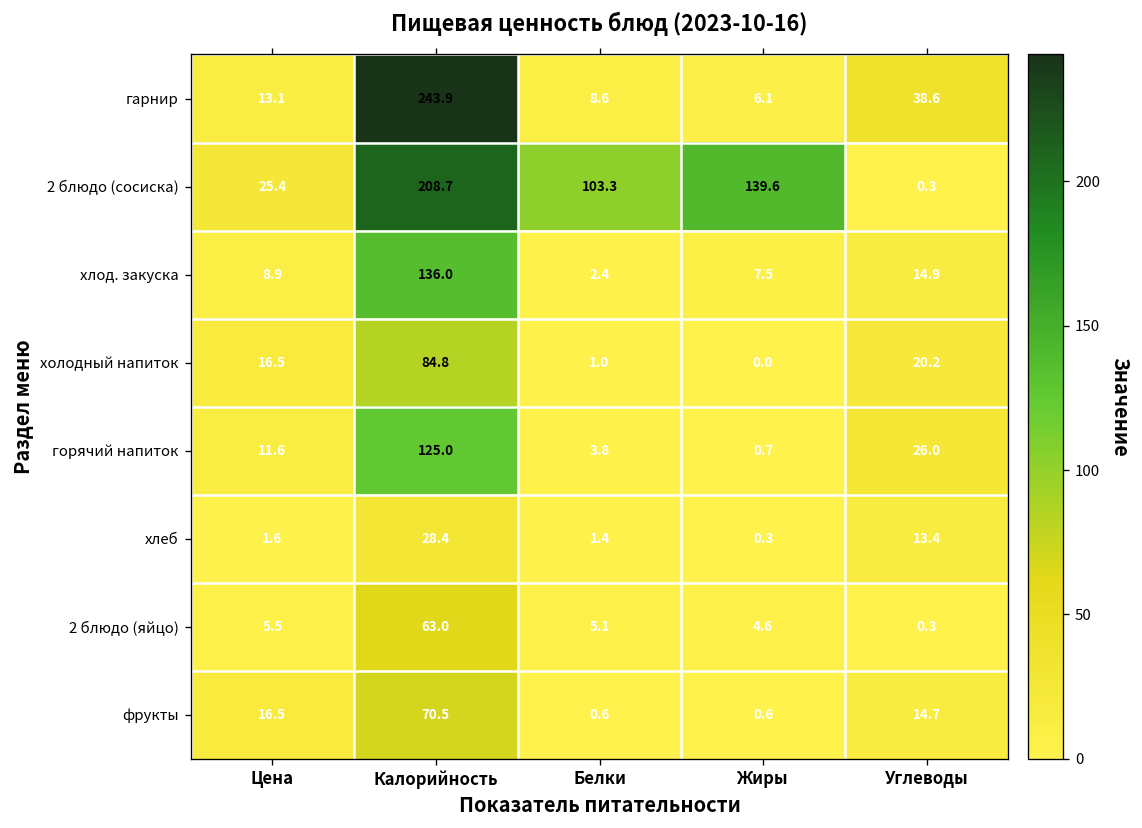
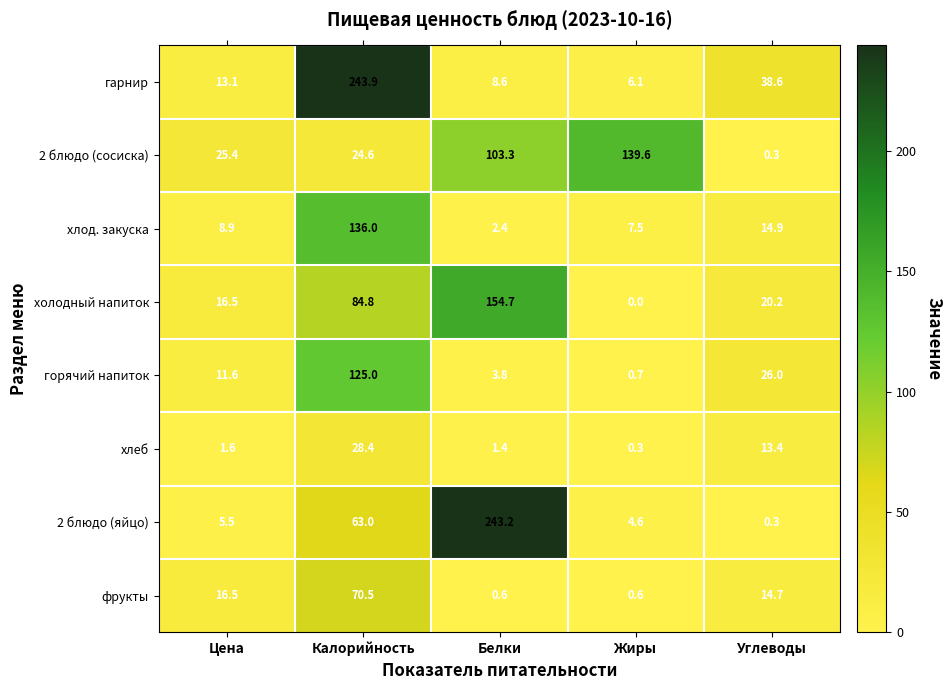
2 блюдо (сосиска), Калорийность: 208.7 -> 24.6
холодный напиток, Белки: 1.0 -> 154.7
2 блюдо (яйцо), Белки: 5.1 -> 243.2
